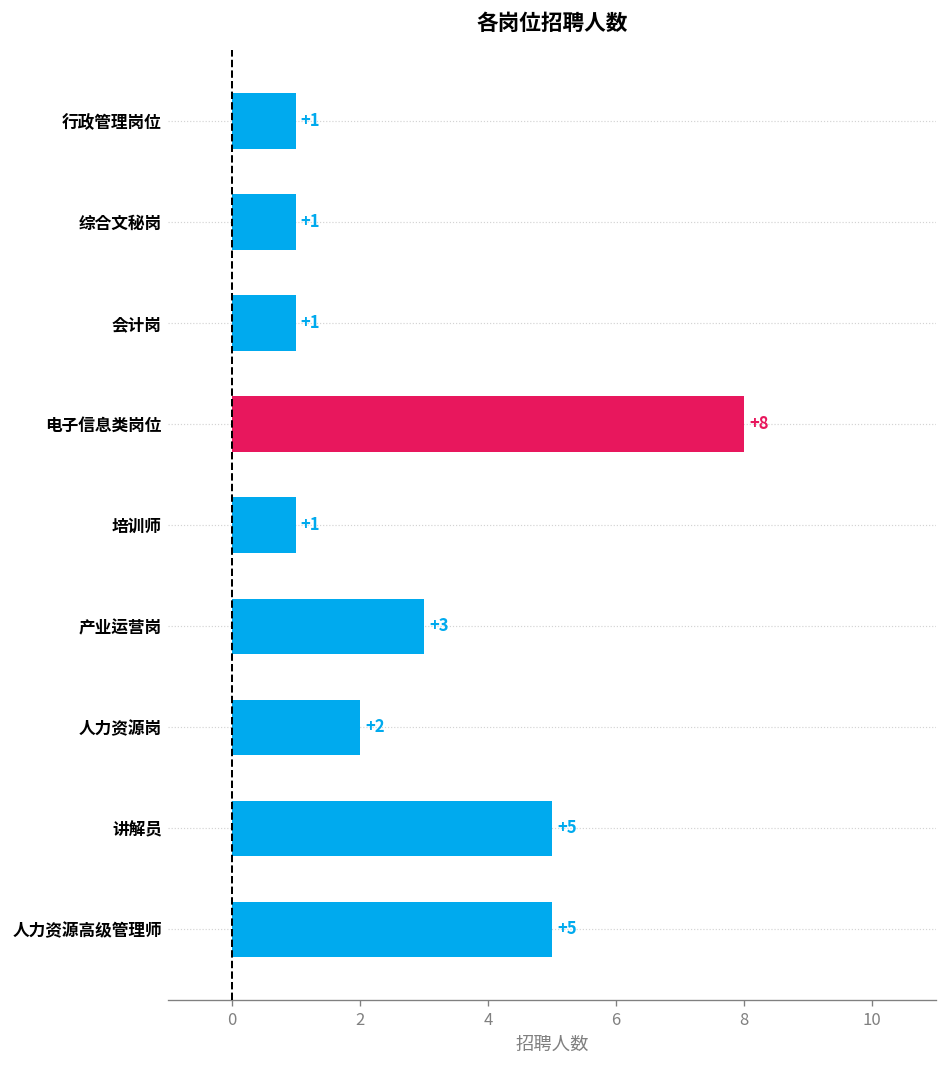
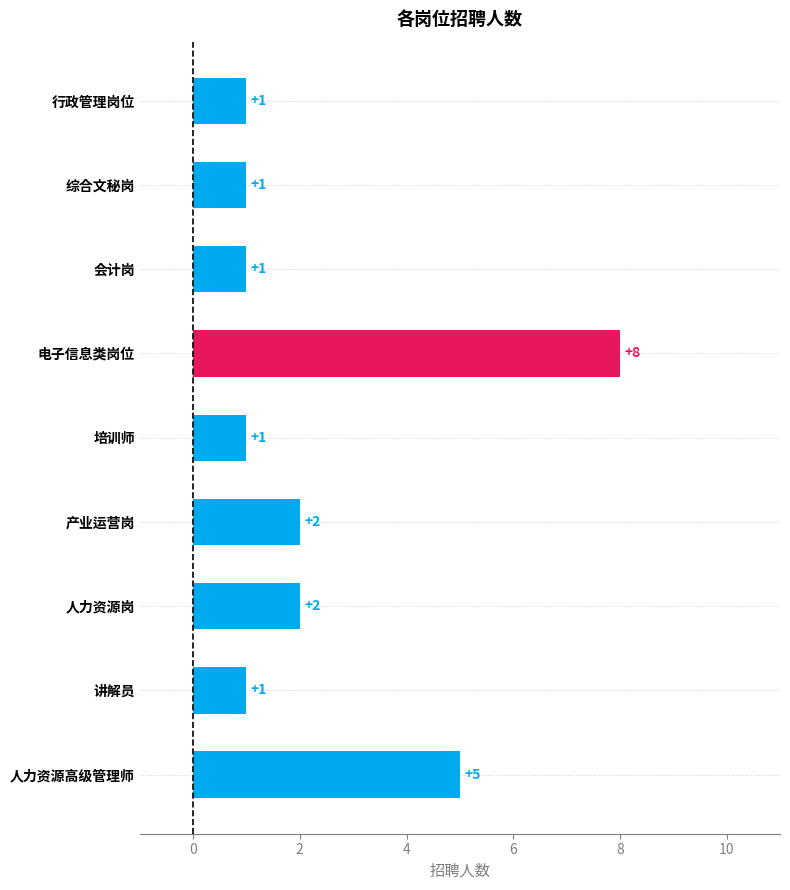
产业运营岗: +3 -> +2
讲解员: +5 -> +1
